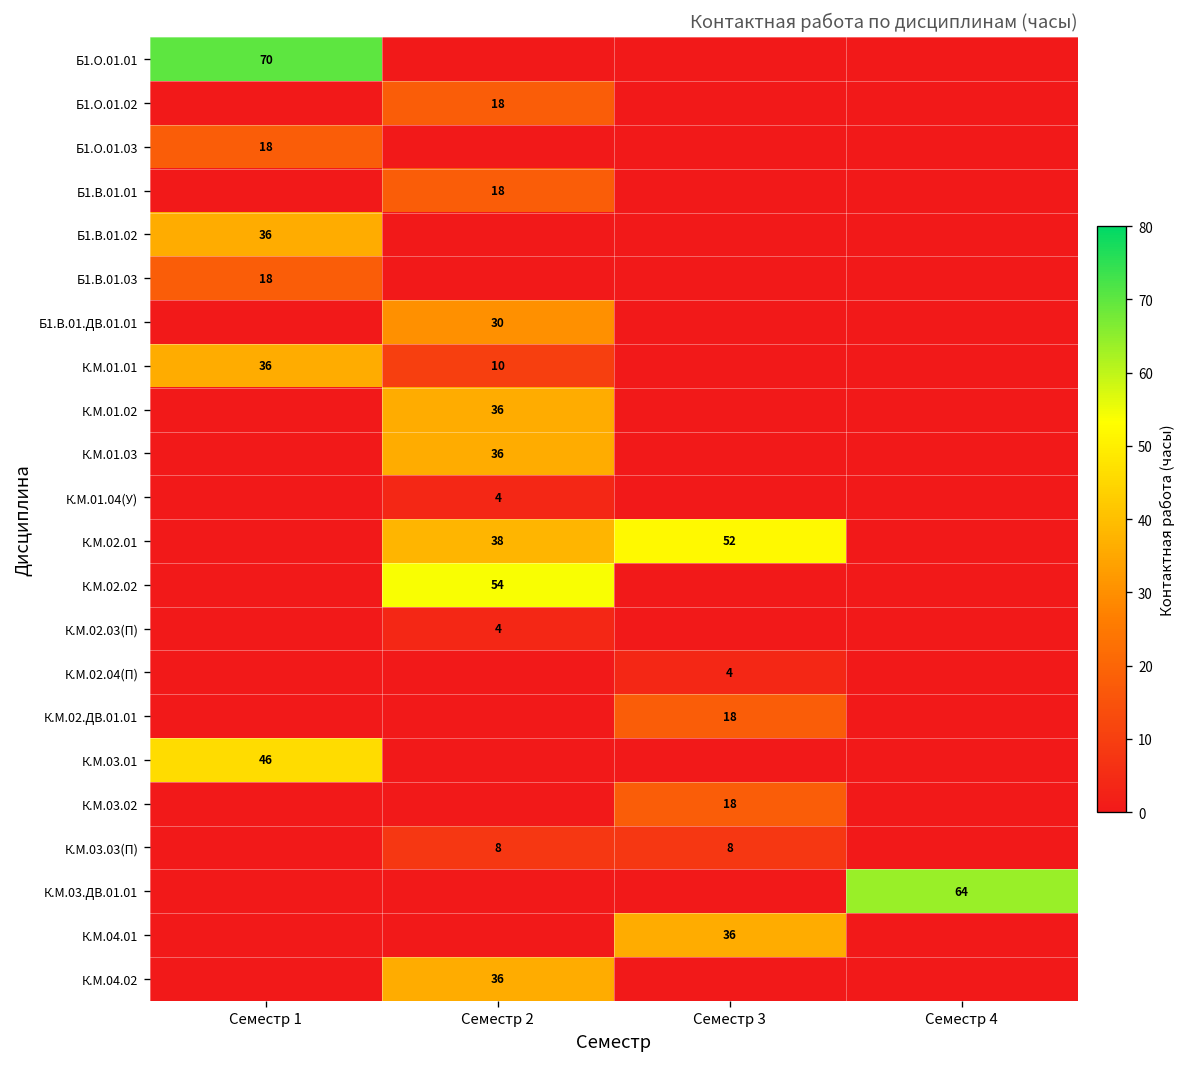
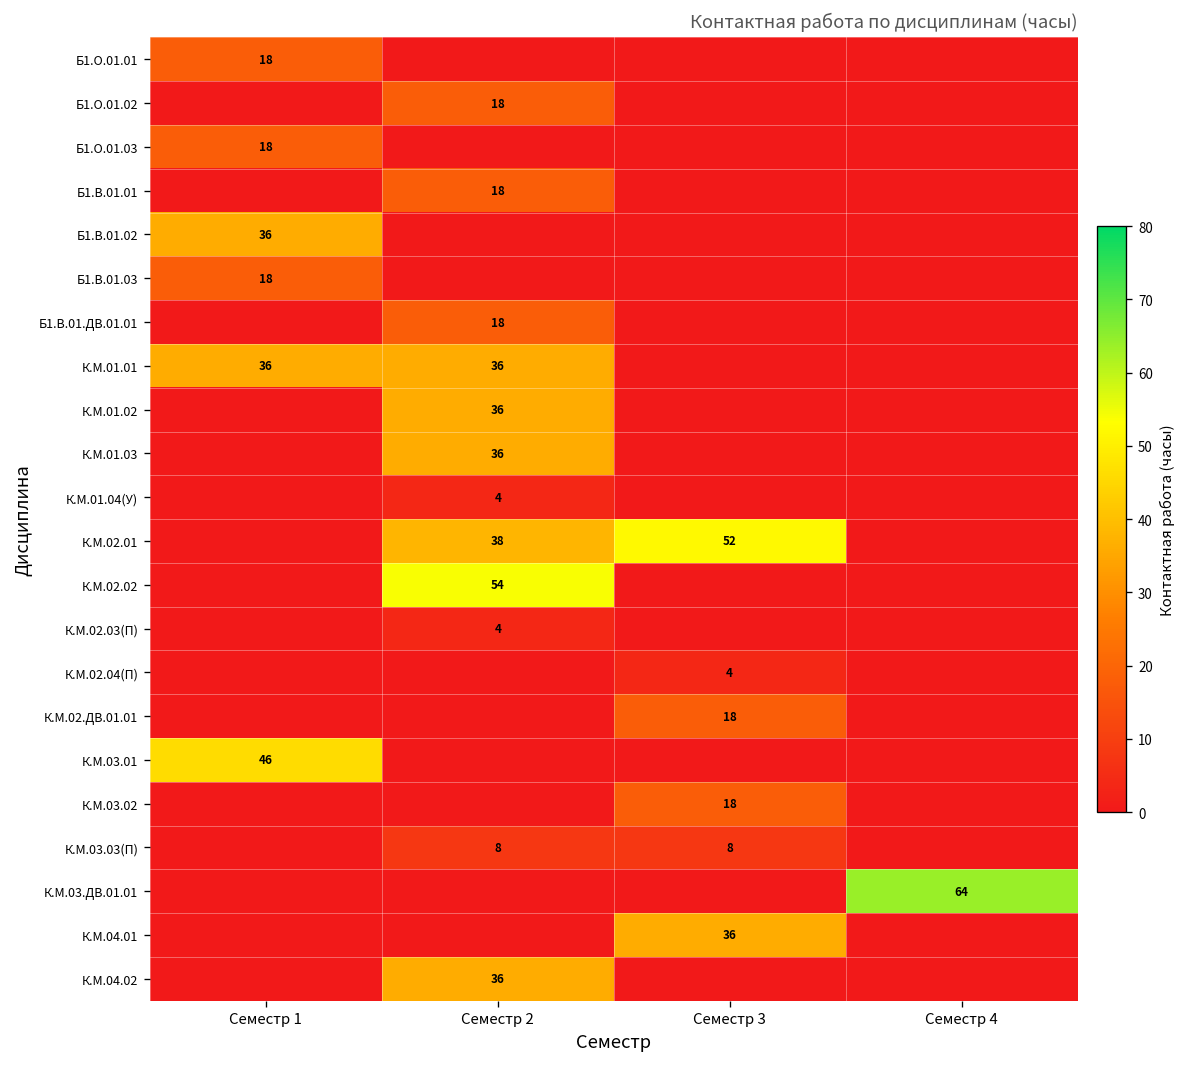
Б1.О.01.01, Семестр 1: 70 -> 18
Б1.В.01.ДВ.01.01, Семестр 2: 30 -> 18
К.М.01.01, Семестр 2: 10 -> 36
